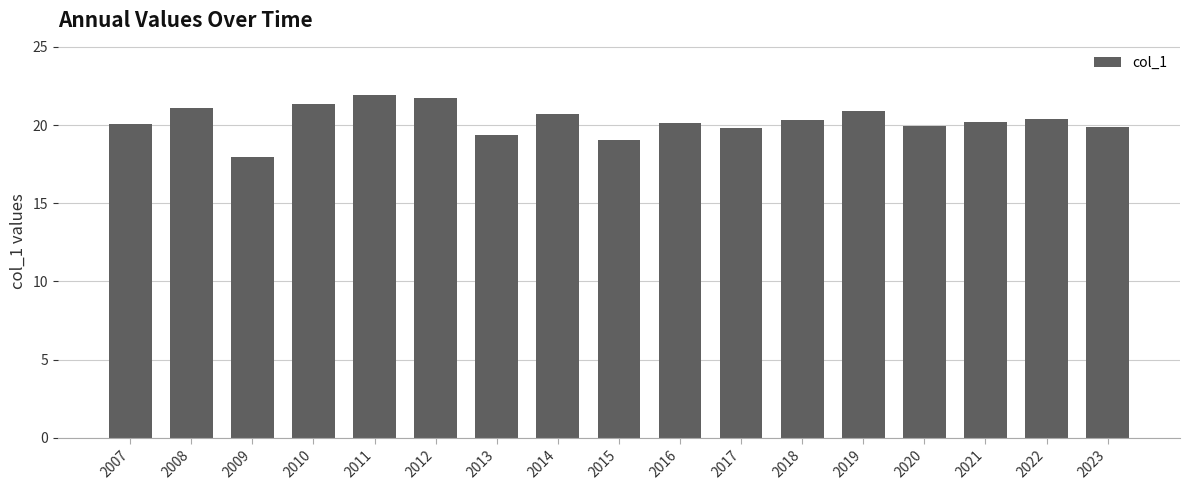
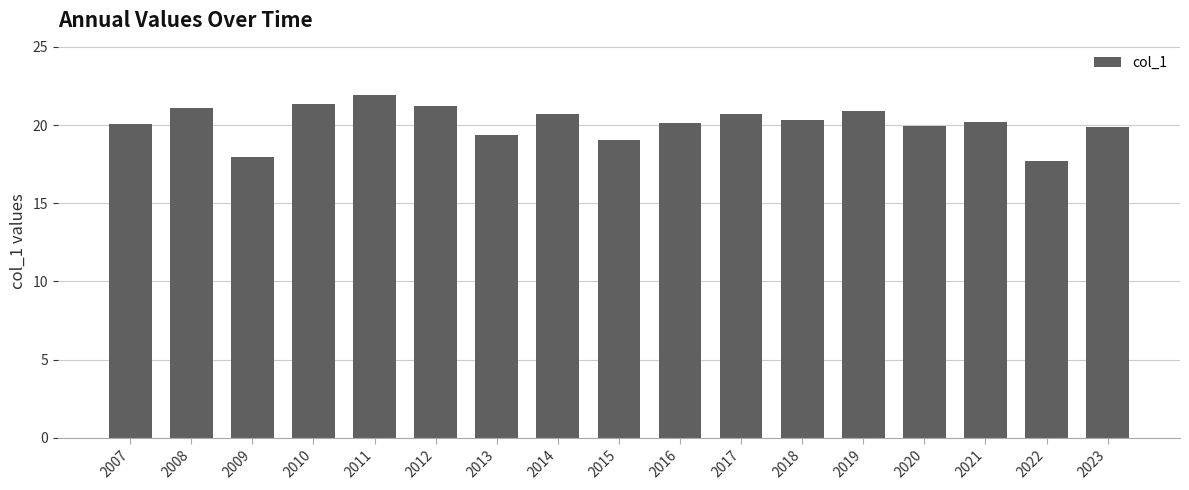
2012: 21.7 -> 21.2
2017: 19.8 -> 20.7
2022: 20.4 -> 17.7
